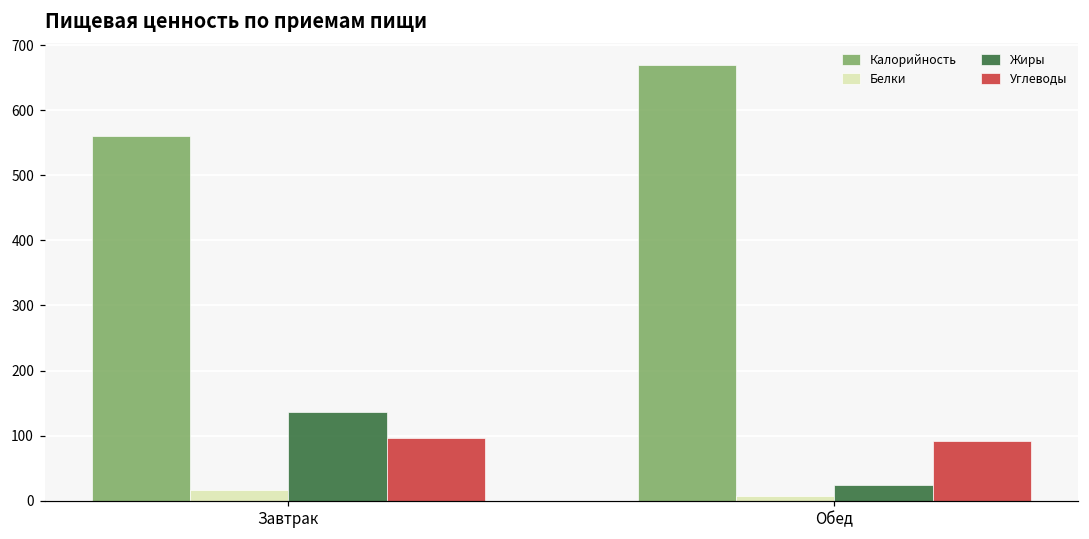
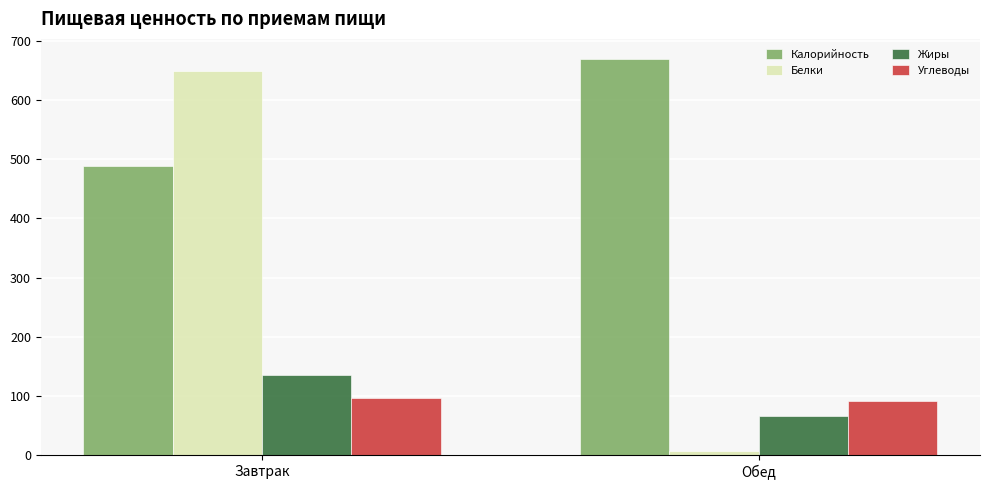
Калорийность, Завтрак: 560 -> 490
Белки, Завтрак: 20 -> 650
Жиры, Обед: 20 -> 70
